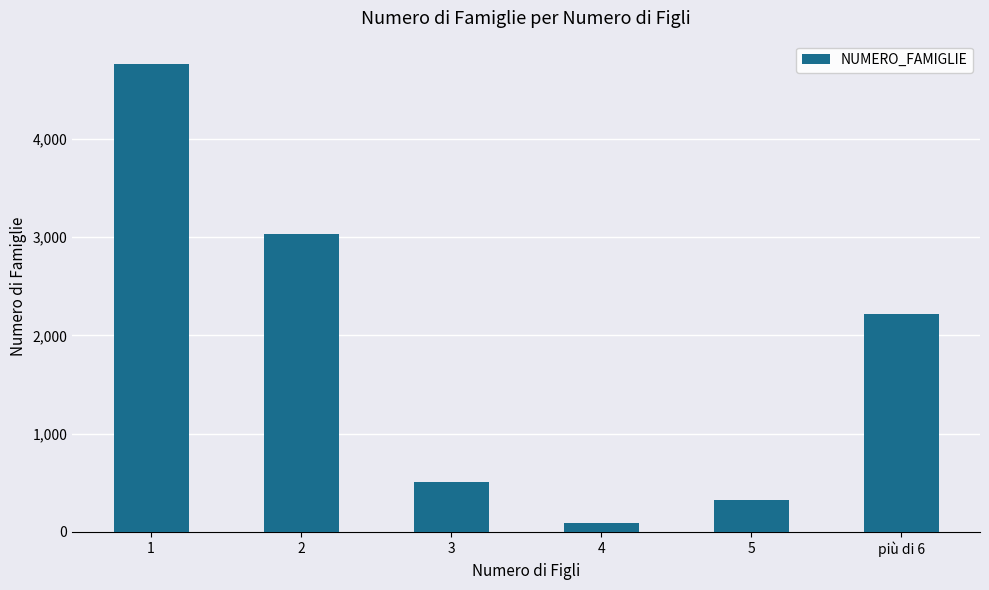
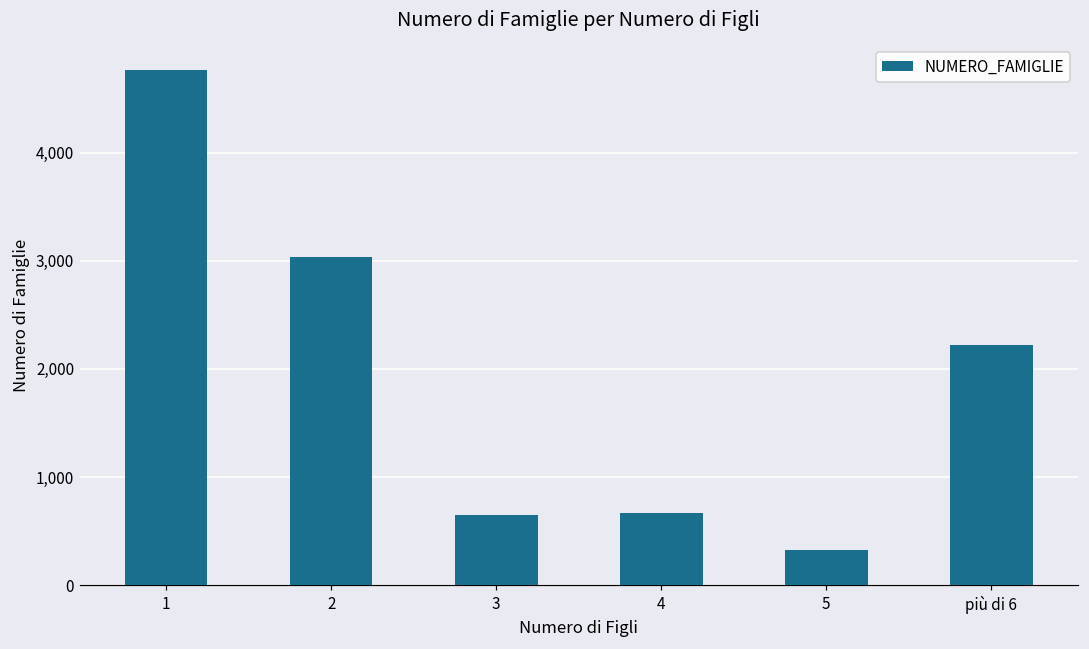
3: 500 -> 700
4: 100 -> 700
